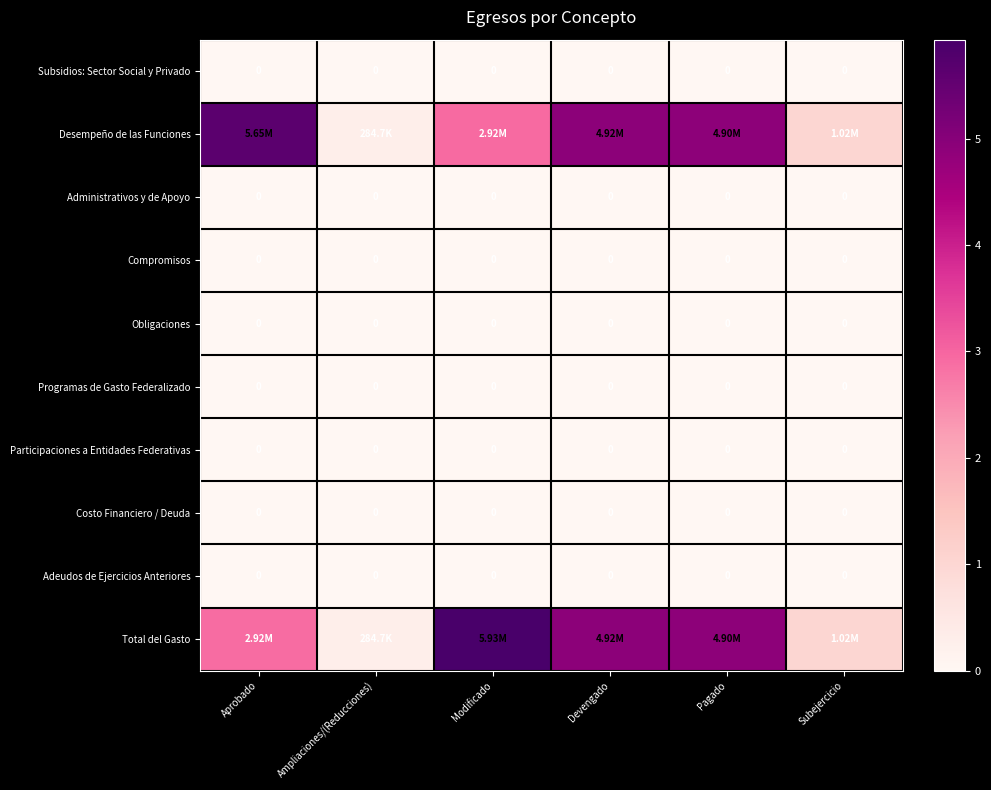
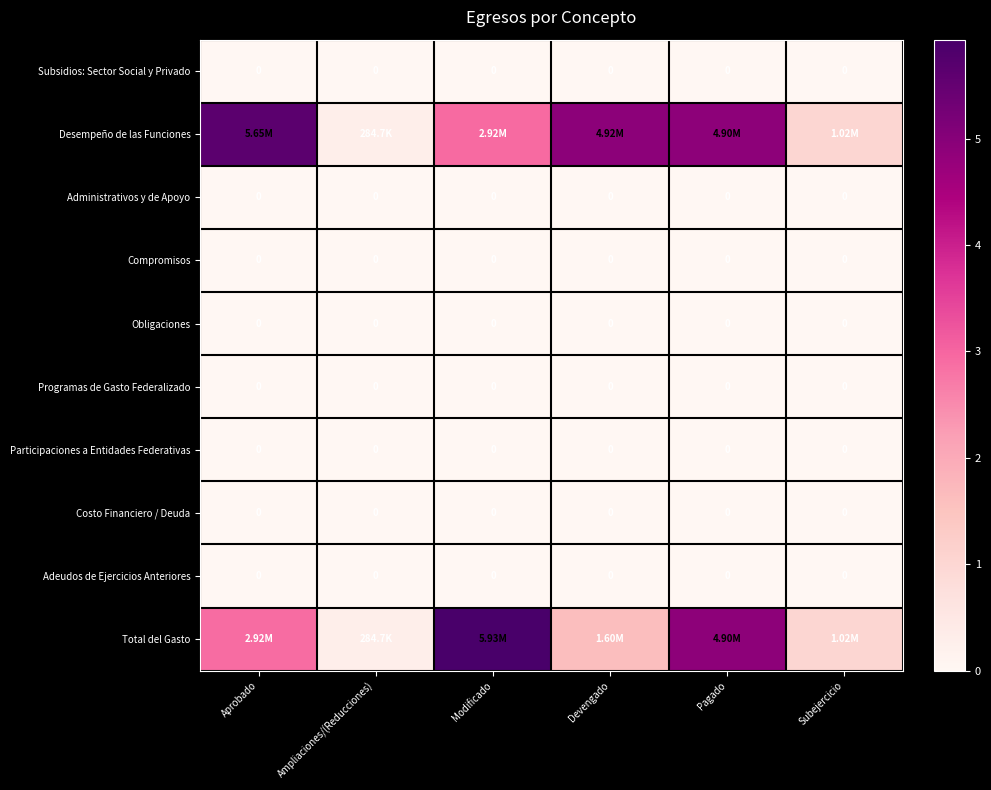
Total del Gasto, Devengado: 4.92M -> 1.60M
